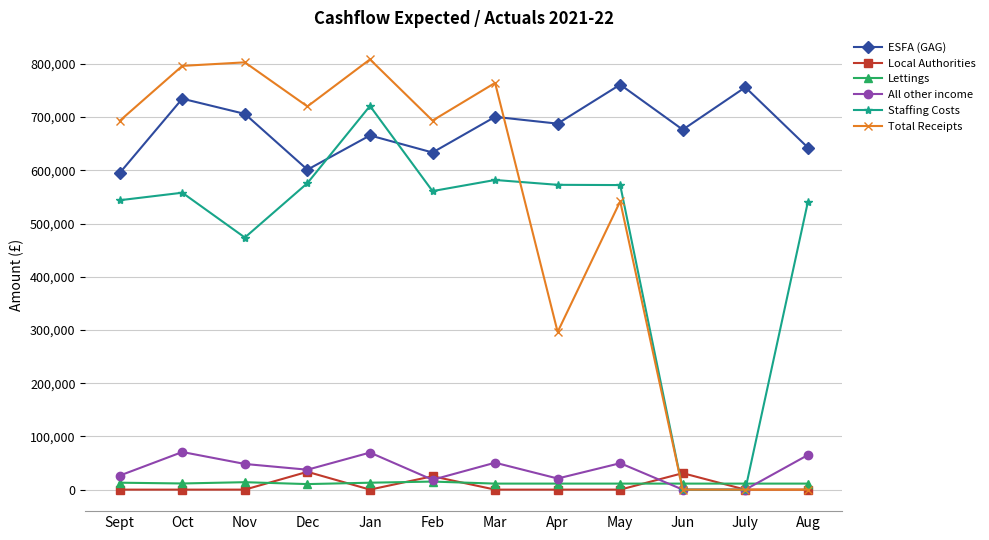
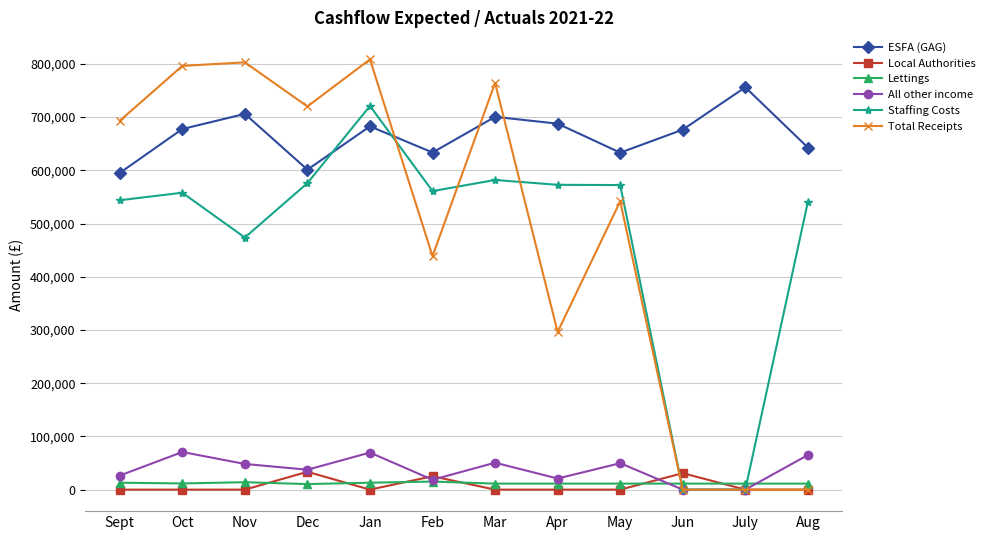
ESFA (GAG), Oct: 730,000 -> 680,000
ESFA (GAG), Jan: 670,000 -> 680,000
Total Receipts, Feb: 690,000 -> 440,000
ESFA (GAG), May: 760,000 -> 630,000
